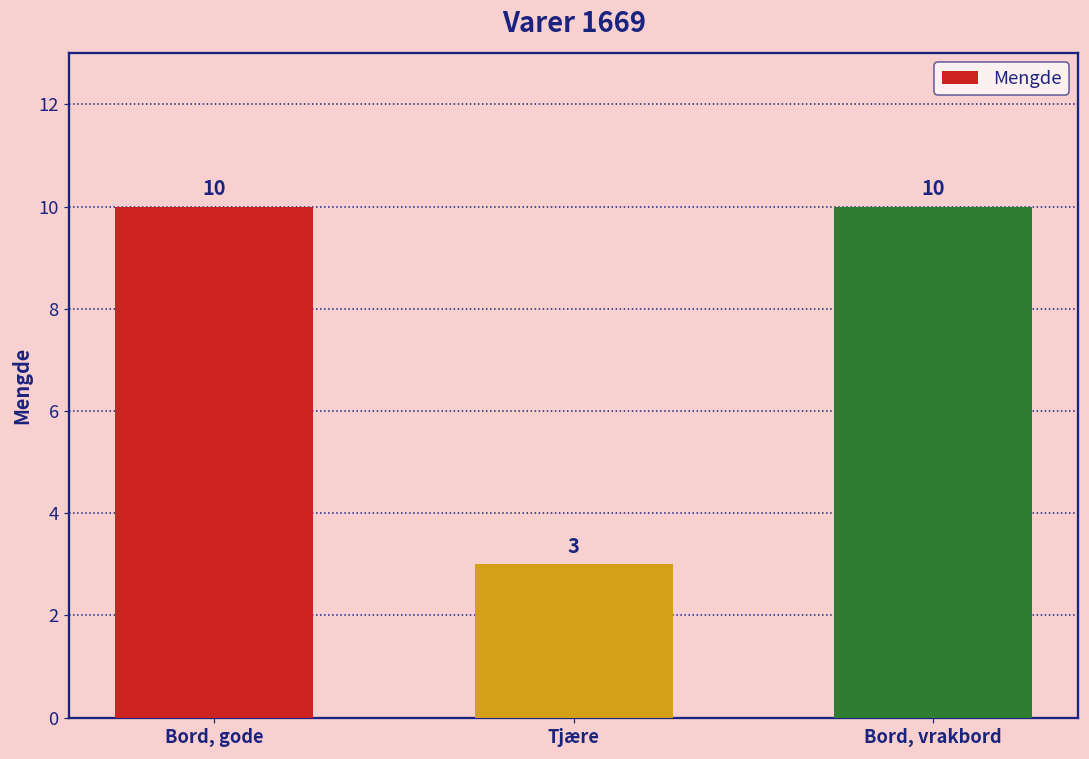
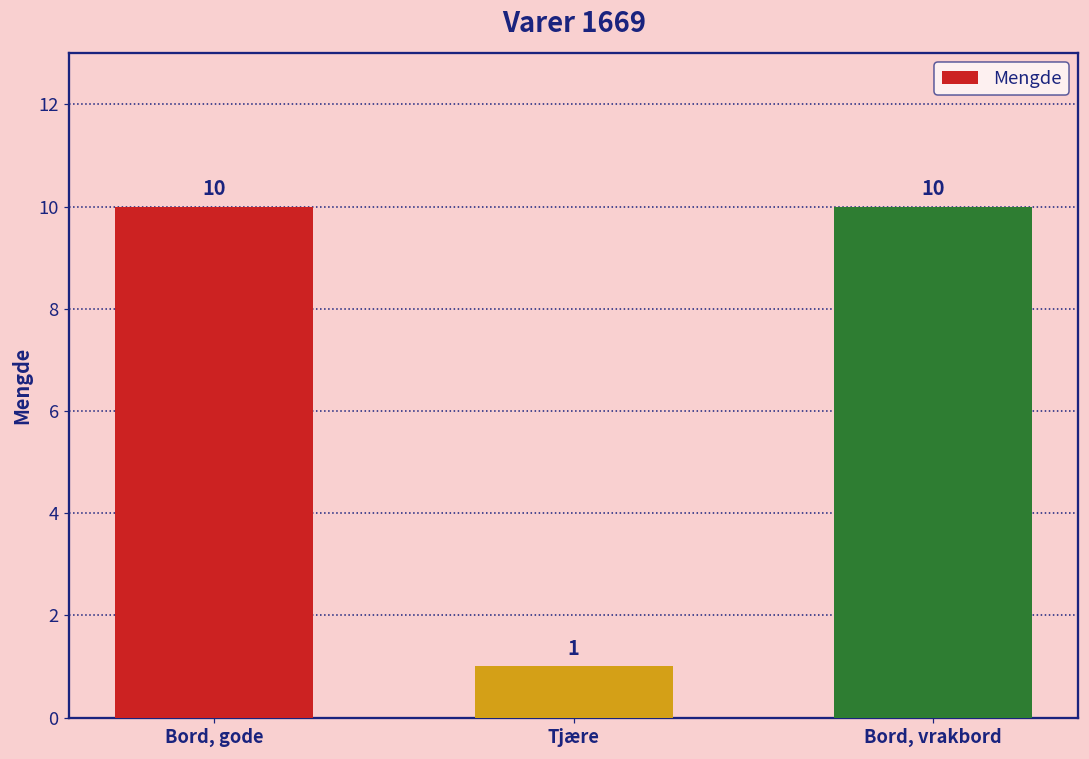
Tjære: 3 -> 1
